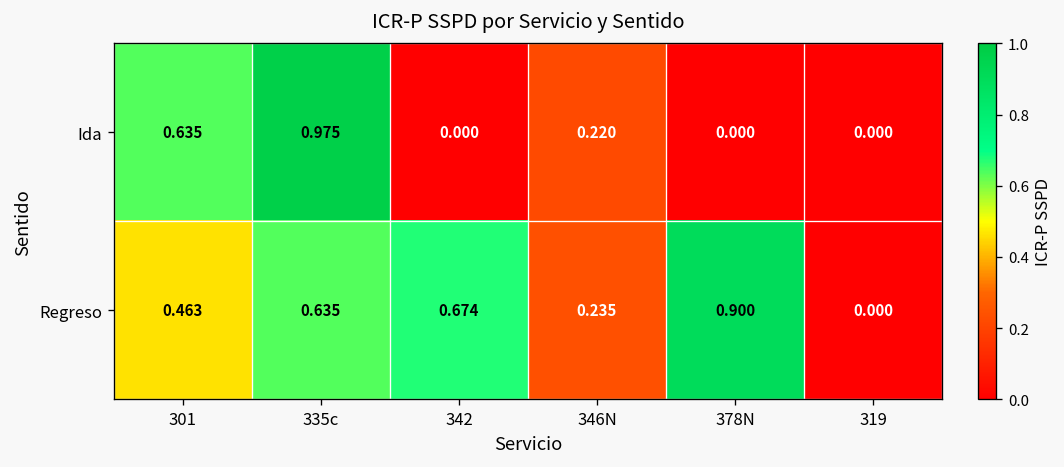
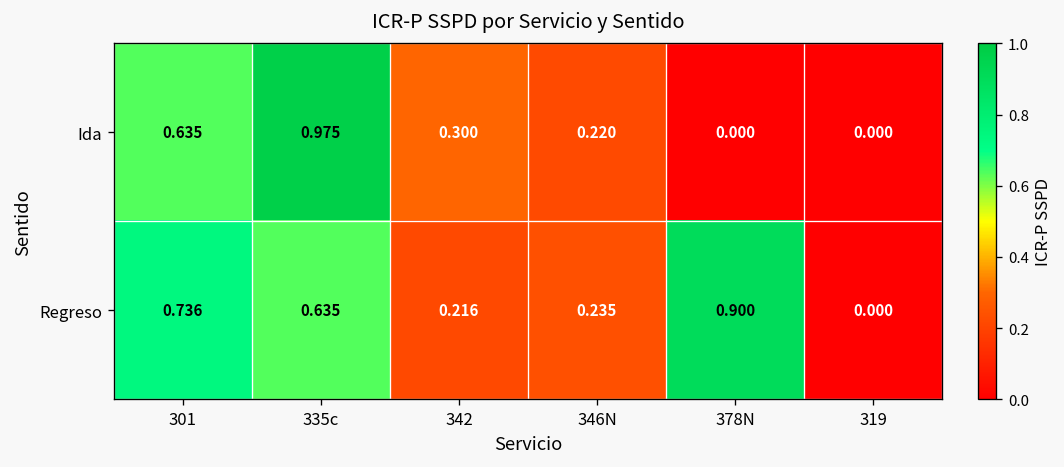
Ida, 342: 0.000 -> 0.300
Regreso, 301: 0.463 -> 0.736
Regreso, 342: 0.674 -> 0.216
